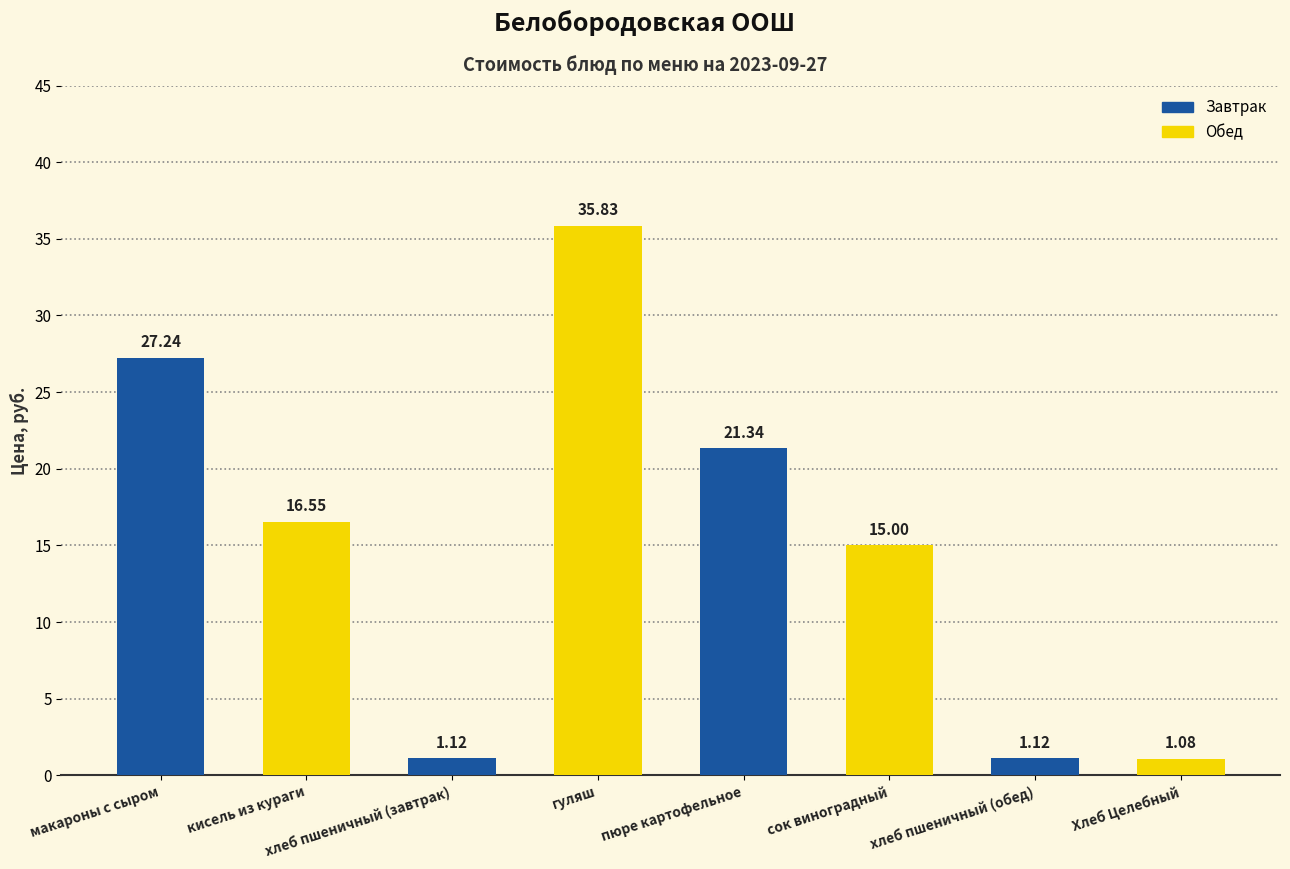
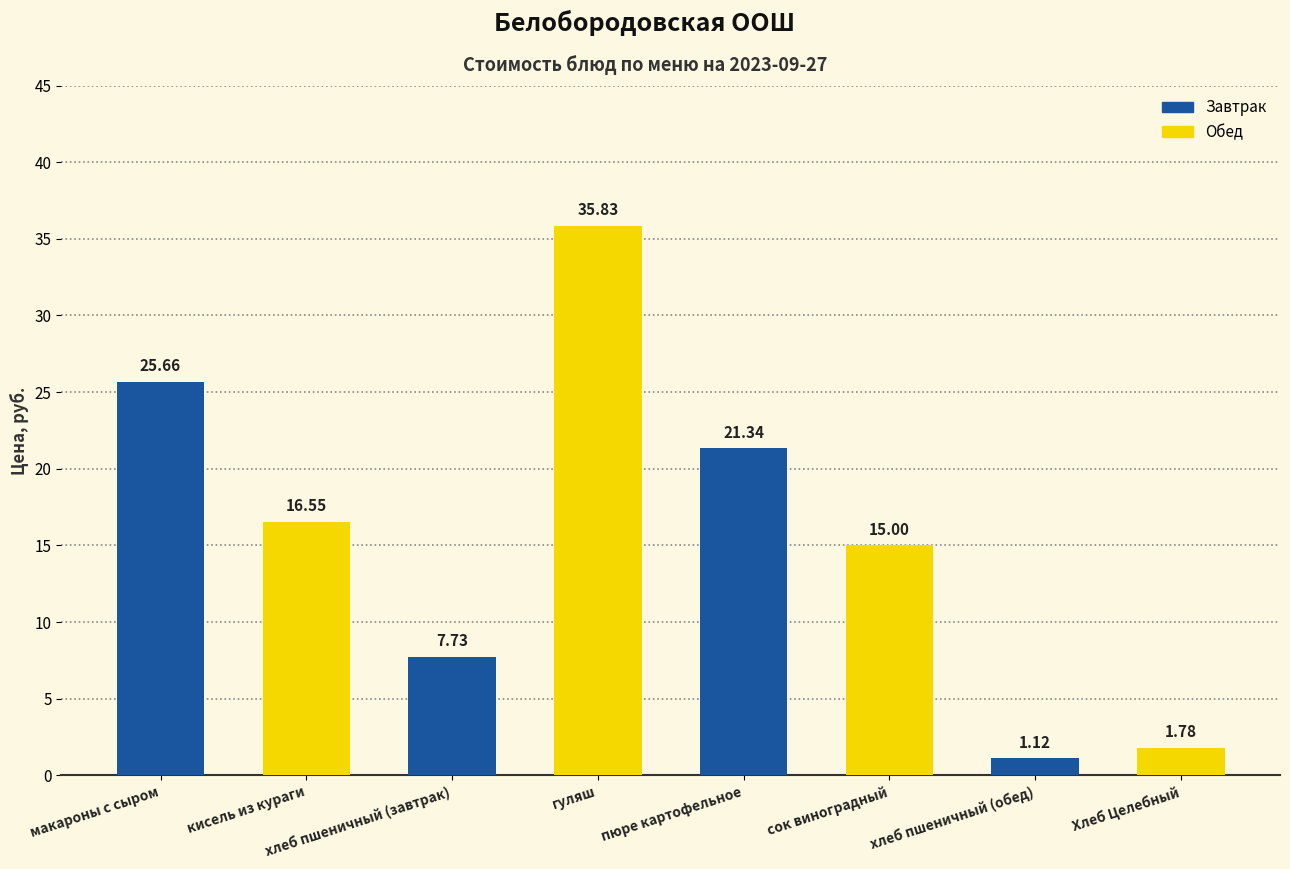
макароны с сыром: 27.24 -> 25.66
хлеб пшеничный (завтрак): 1.12 -> 7.73
Хлеб Целебный: 1.08 -> 1.78
